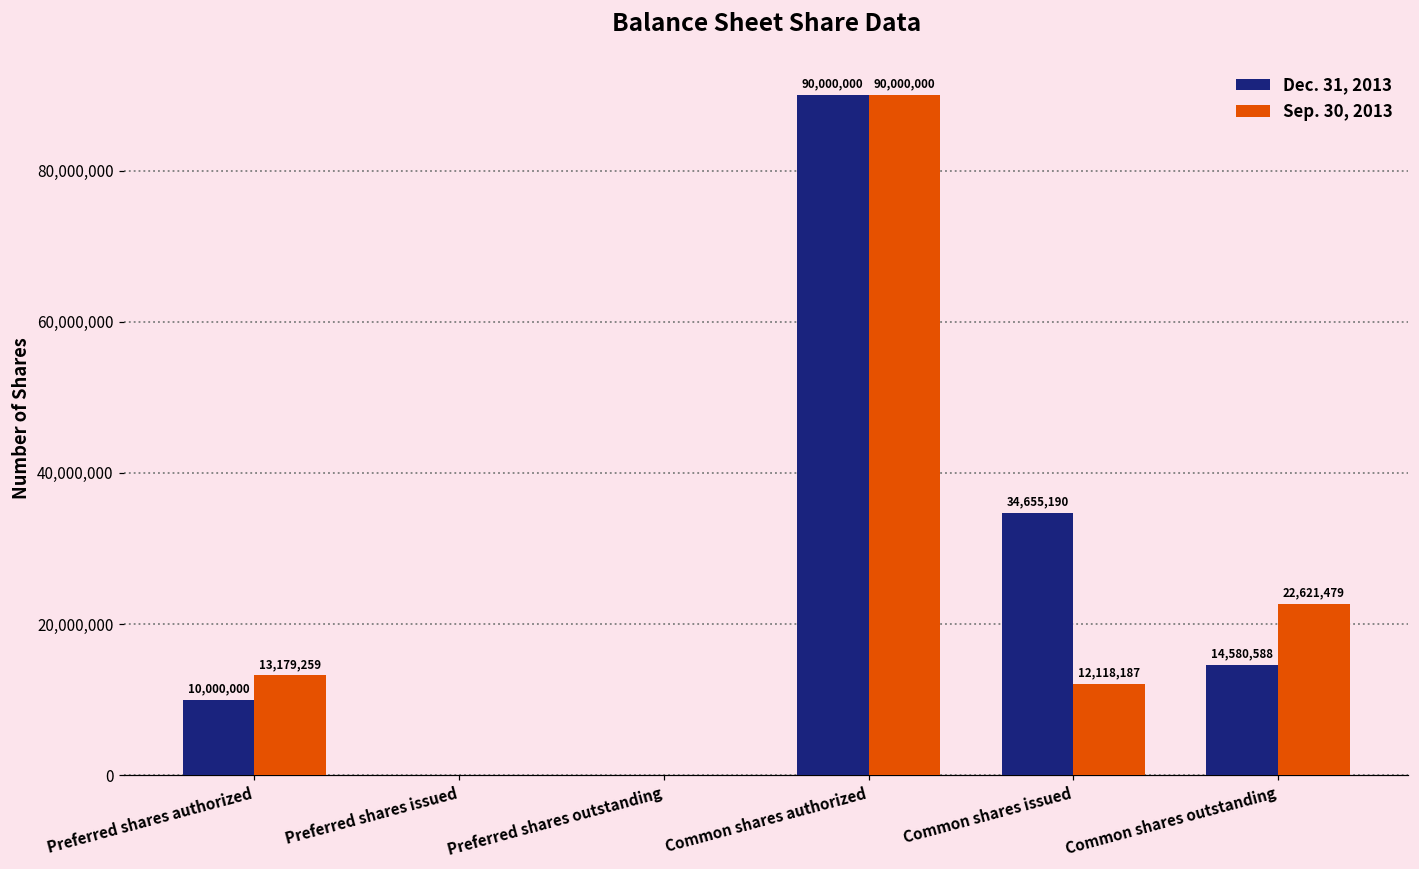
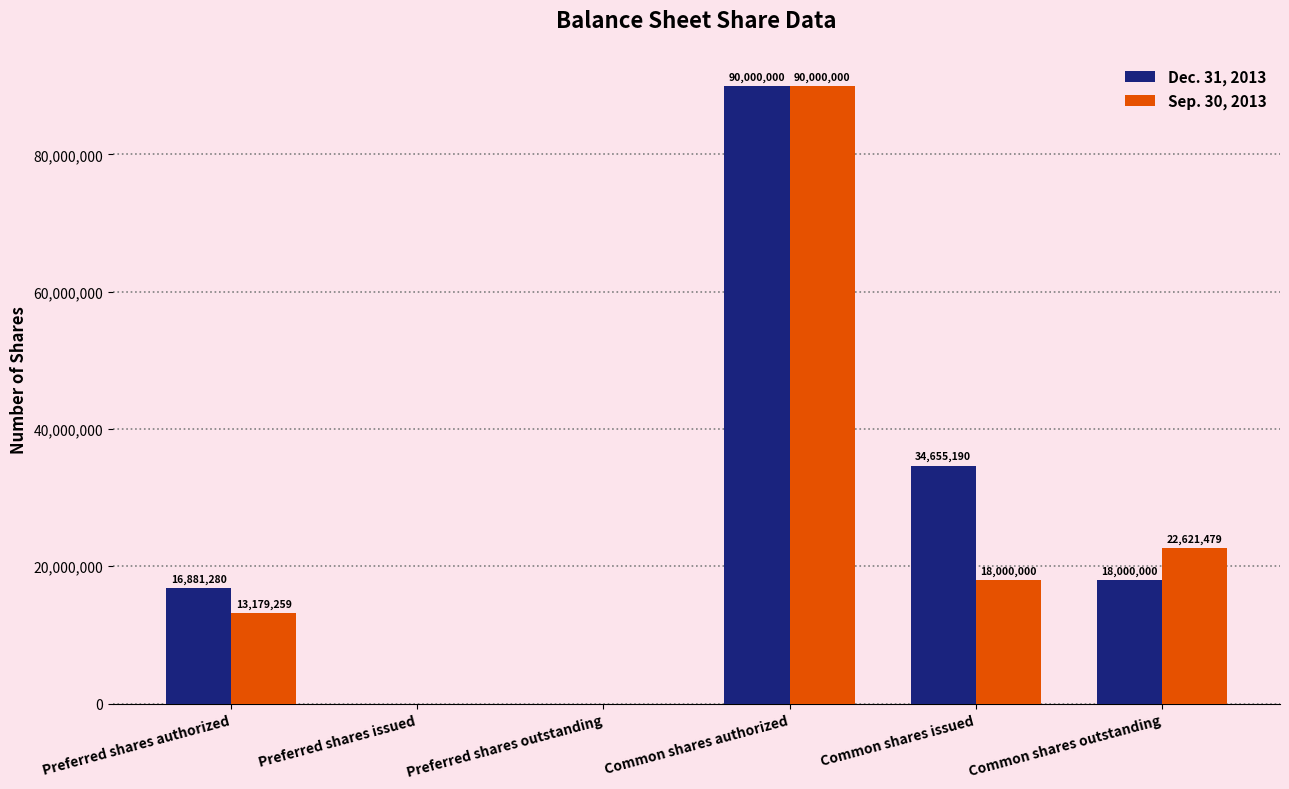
Dec. 31, 2013, Preferred shares authorized: 10,000,000 -> 16,881,280
Sep. 30, 2013, Common shares issued: 12,118,187 -> 18,000,000
Dec. 31, 2013, Common shares outstanding: 14,580,588 -> 18,000,000
